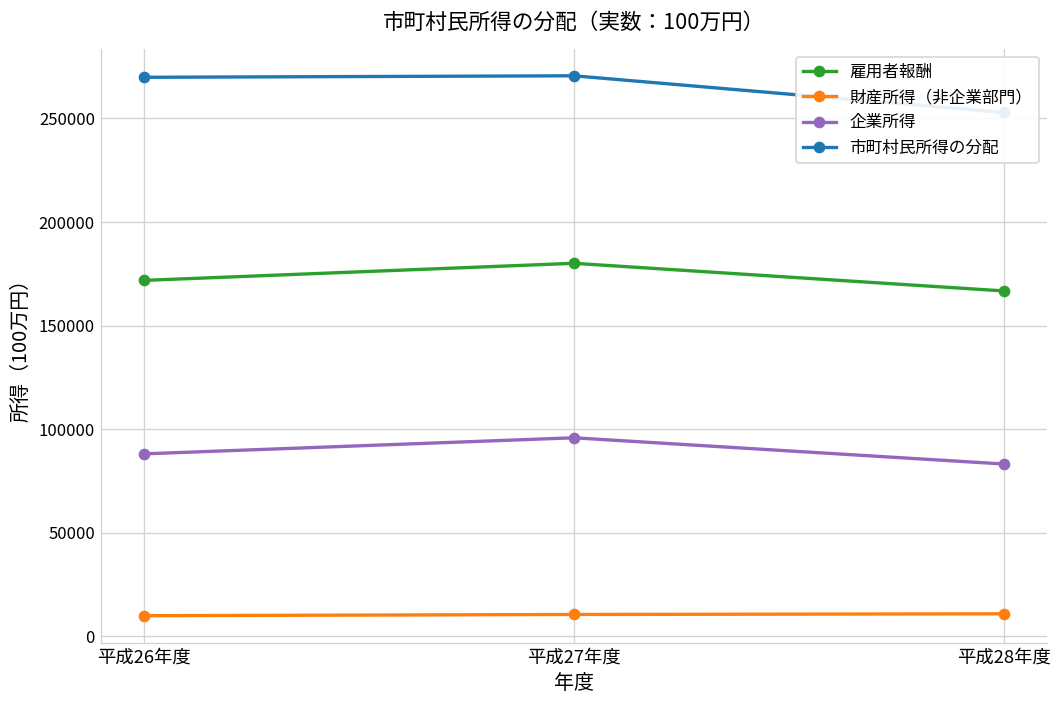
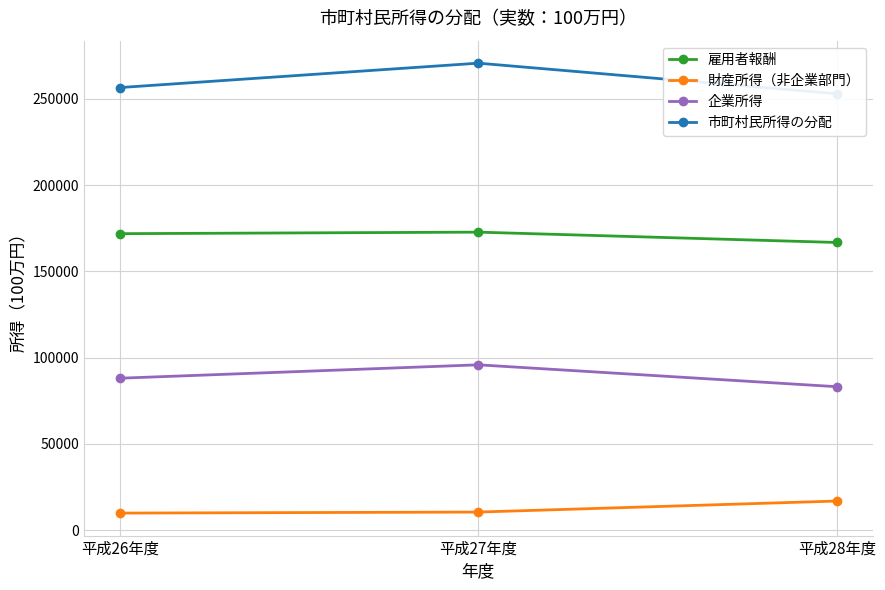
市町村民所得の分配, 平成26年度: 270000 -> 256000
雇用者報酬, 平成27年度: 180000 -> 173000
財産所得（非企業部門）, 平成28年度: 11000 -> 17000
